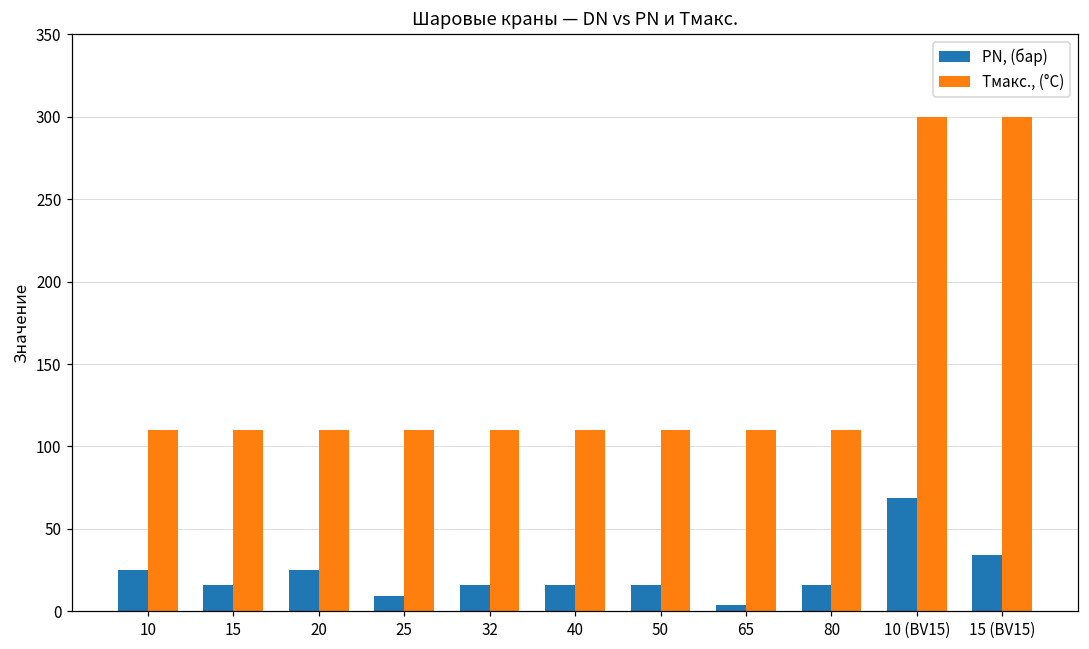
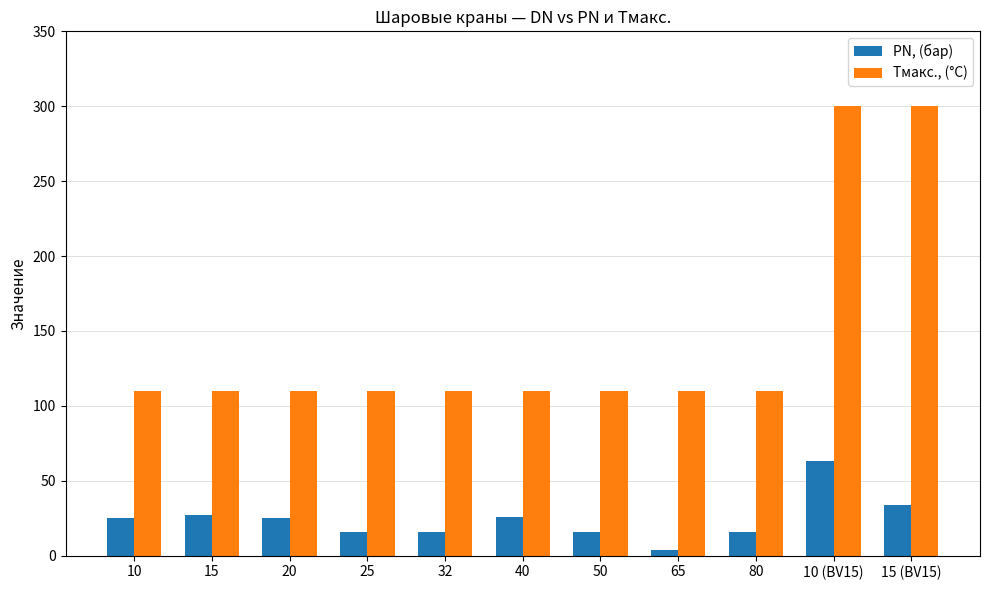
PN, (бар), 15: 16 -> 27
PN, (бар), 25: 9 -> 16
PN, (бар), 40: 16 -> 26
PN, (бар), 10 (BV15): 69 -> 63
